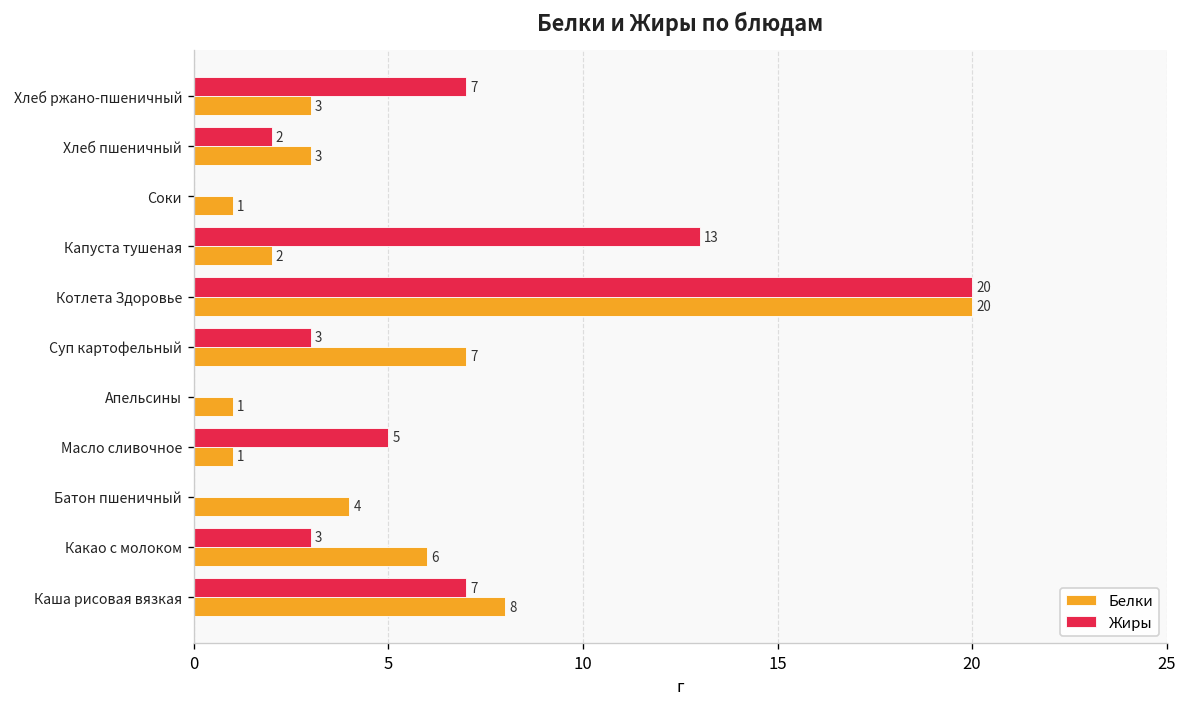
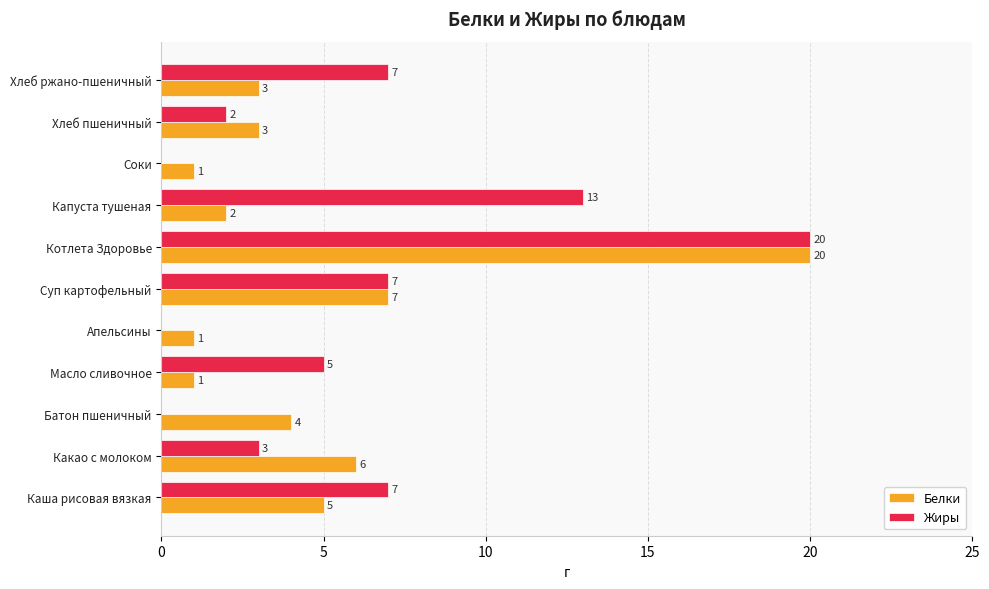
Жиры, Суп картофельный: 3 -> 7
Белки, Каша рисовая вязкая: 8 -> 5
